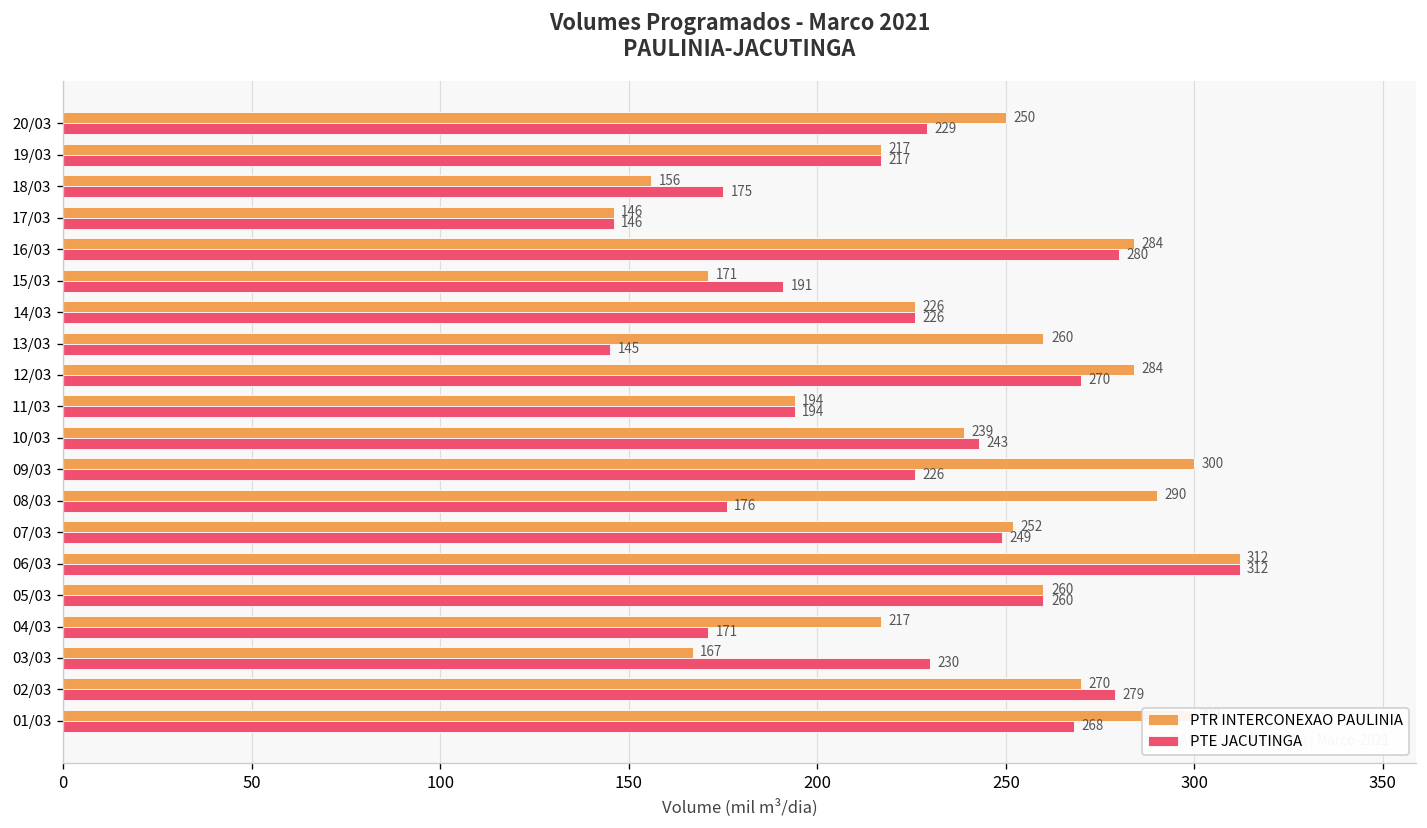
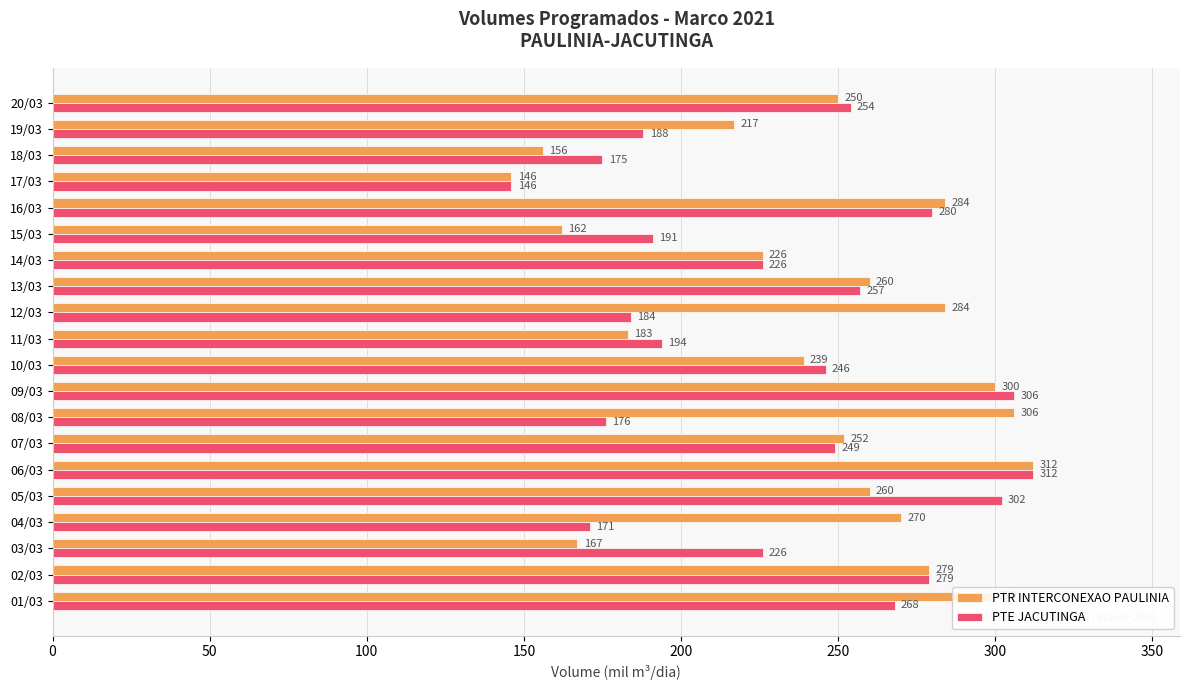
PTE JACUTINGA, 20/03: 229 -> 254
PTE JACUTINGA, 19/03: 217 -> 188
PTR INTERCONEXAO PAULINIA, 15/03: 171 -> 162
PTE JACUTINGA, 13/03: 145 -> 257
PTE JACUTINGA, 12/03: 270 -> 184
PTR INTERCONEXAO PAULINIA, 11/03: 194 -> 183
PTE JACUTINGA, 10/03: 243 -> 246
PTE JACUTINGA, 09/03: 226 -> 306
PTR INTERCONEXAO PAULINIA, 08/03: 290 -> 306
PTE JACUTINGA, 05/03: 260 -> 302
PTR INTERCONEXAO PAULINIA, 04/03: 217 -> 270
PTE JACUTINGA, 03/03: 230 -> 226
PTR INTERCONEXAO PAULINIA, 02/03: 270 -> 279
